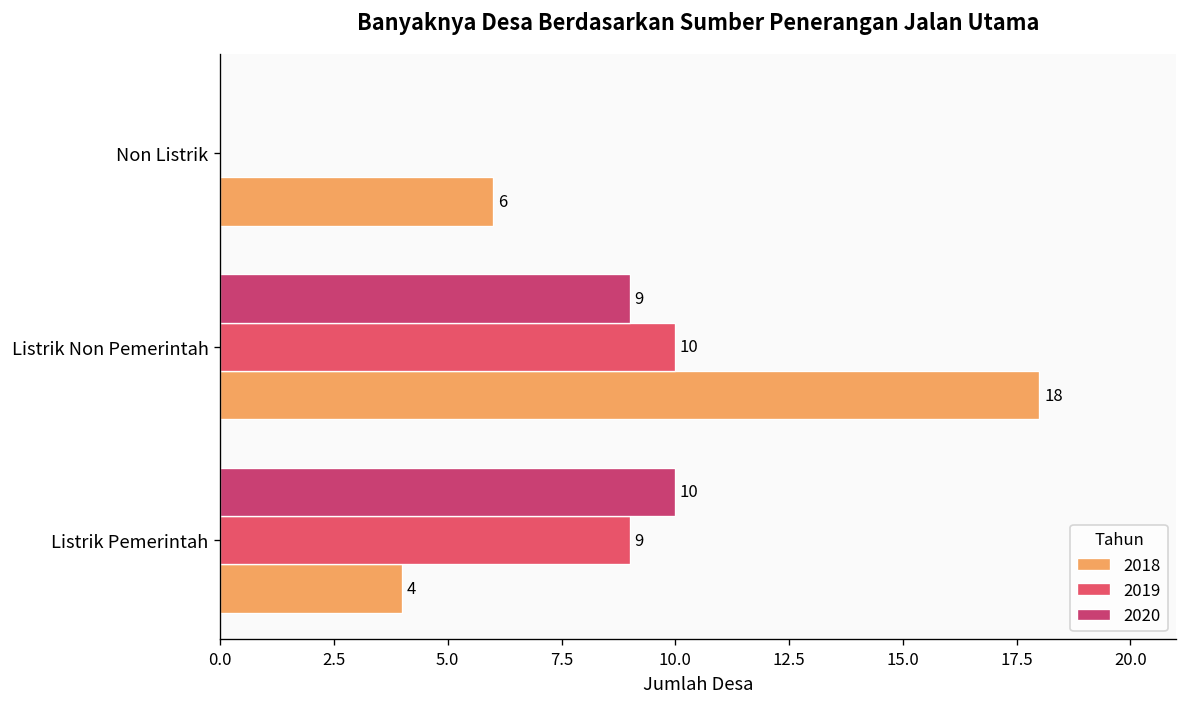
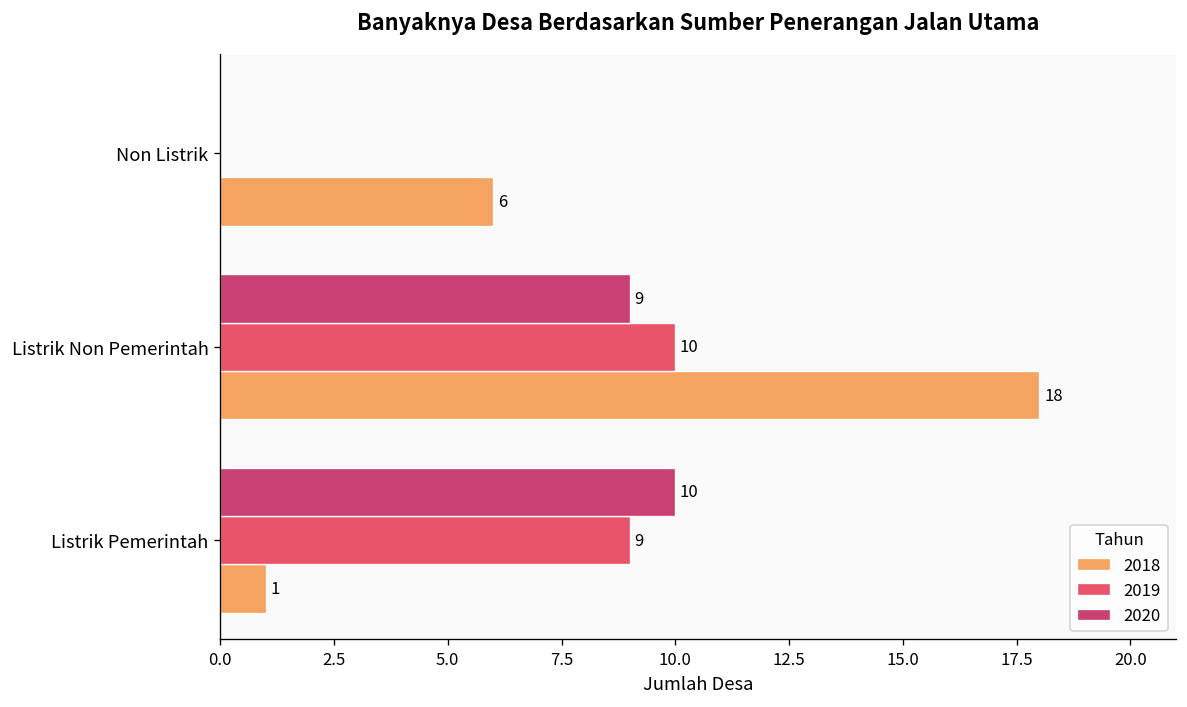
2018, Listrik Pemerintah: 4 -> 1
